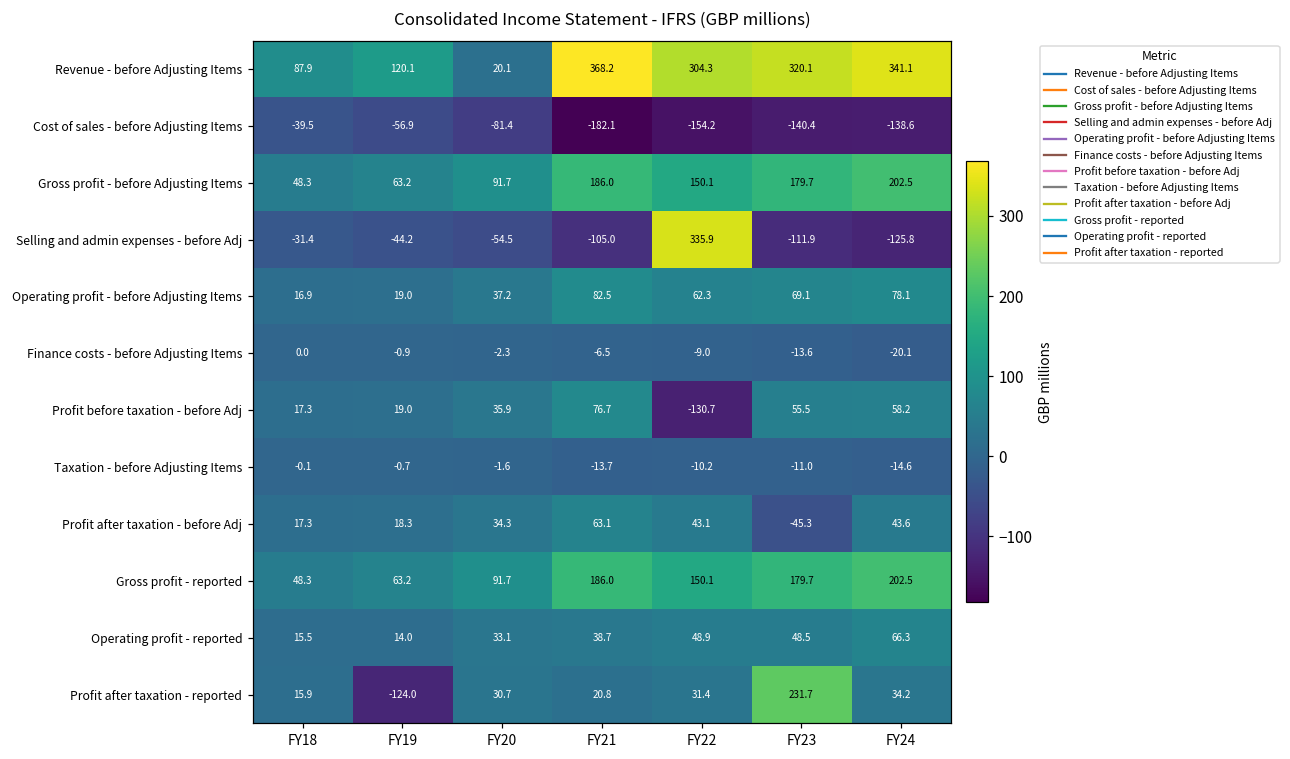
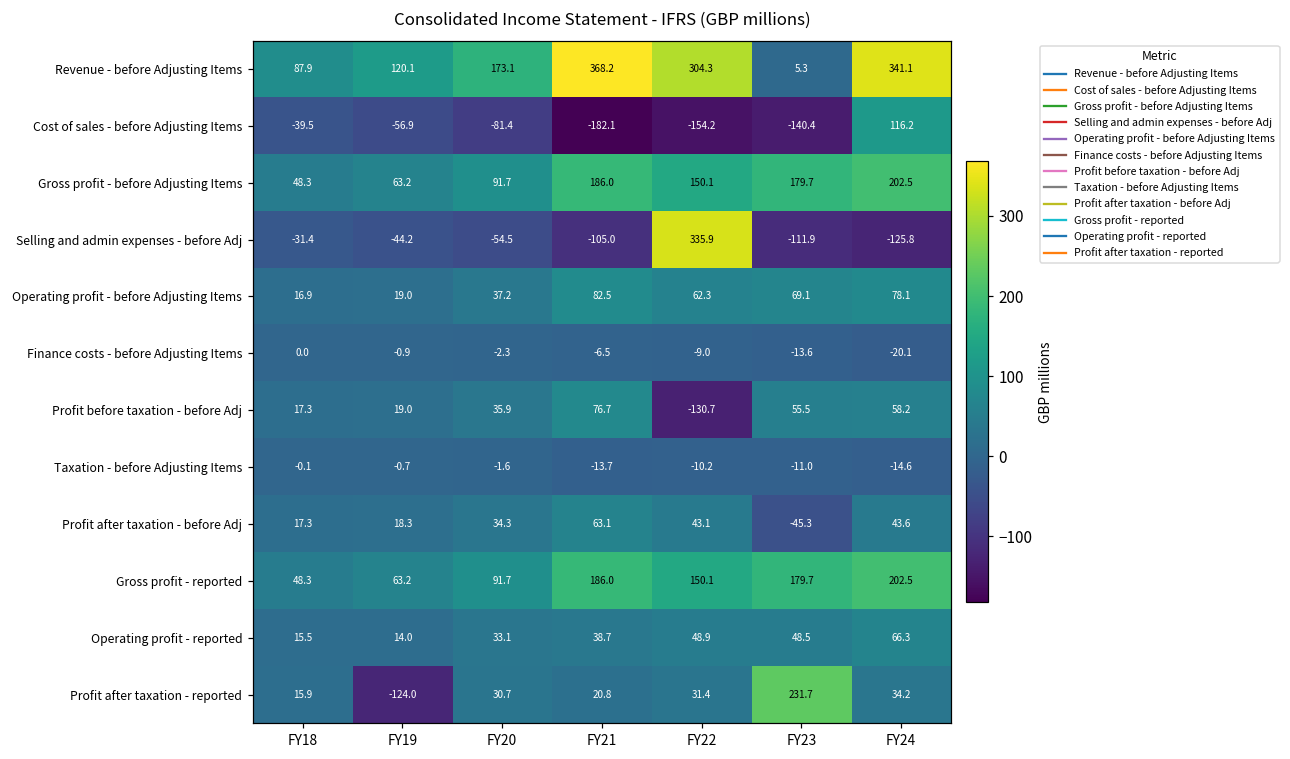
Revenue - before Adjusting Items, FY20: 20.1 -> 173.1
Revenue - before Adjusting Items, FY23: 320.1 -> 5.3
Cost of sales - before Adjusting Items, FY24: -138.6 -> 116.2
